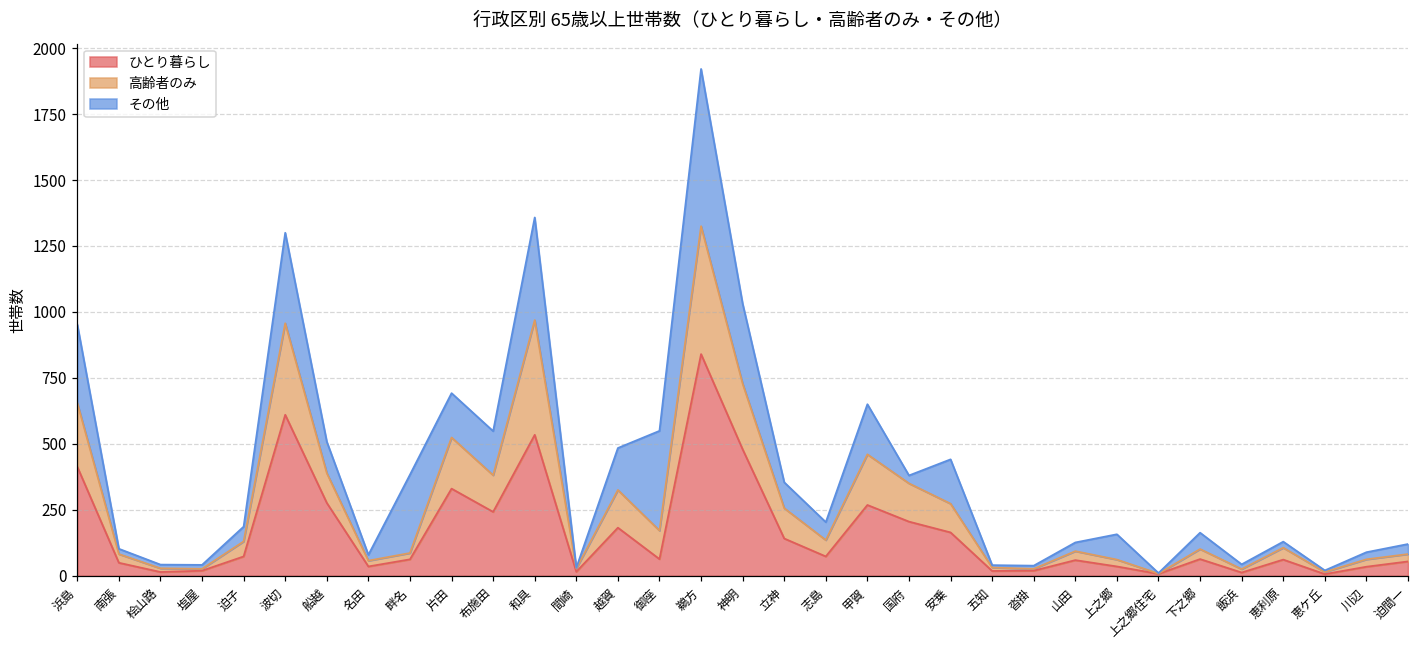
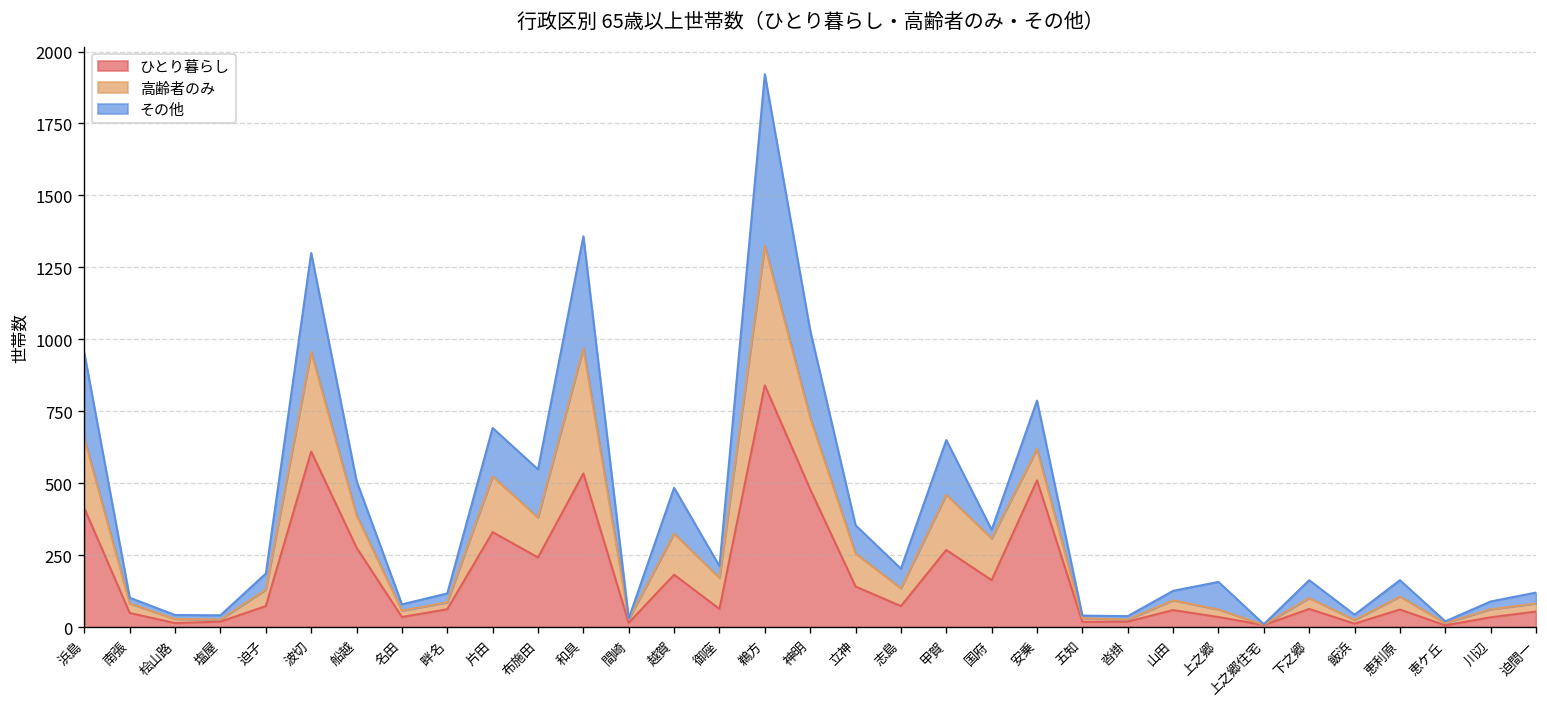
その他, 畔名: 300 -> 30
その他, 御座: 380 -> 40
ひとり暮らし, 国府: 210 -> 160
ひとり暮らし, 安乗: 160 -> 510
その他, 恵利原: 20 -> 60
